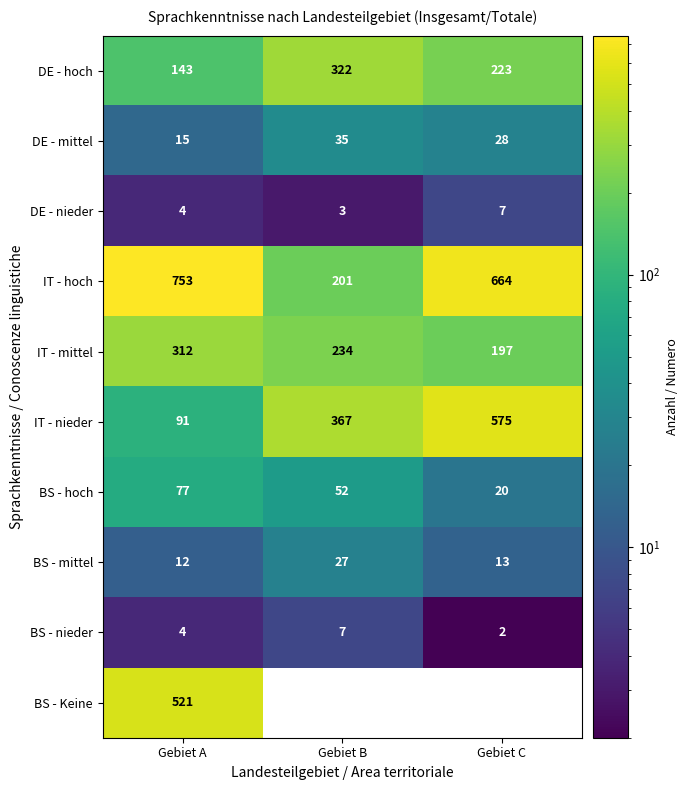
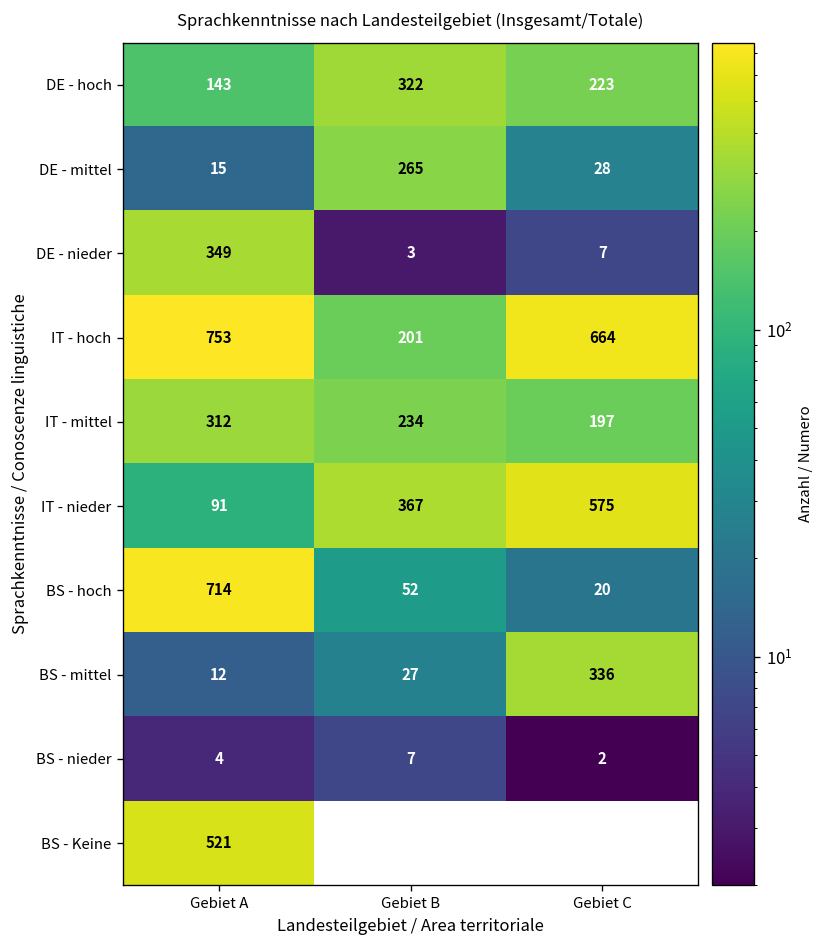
DE - mittel, Gebiet B: 35 -> 265
DE - nieder, Gebiet A: 4 -> 349
BS - hoch, Gebiet A: 77 -> 714
BS - mittel, Gebiet C: 13 -> 336
